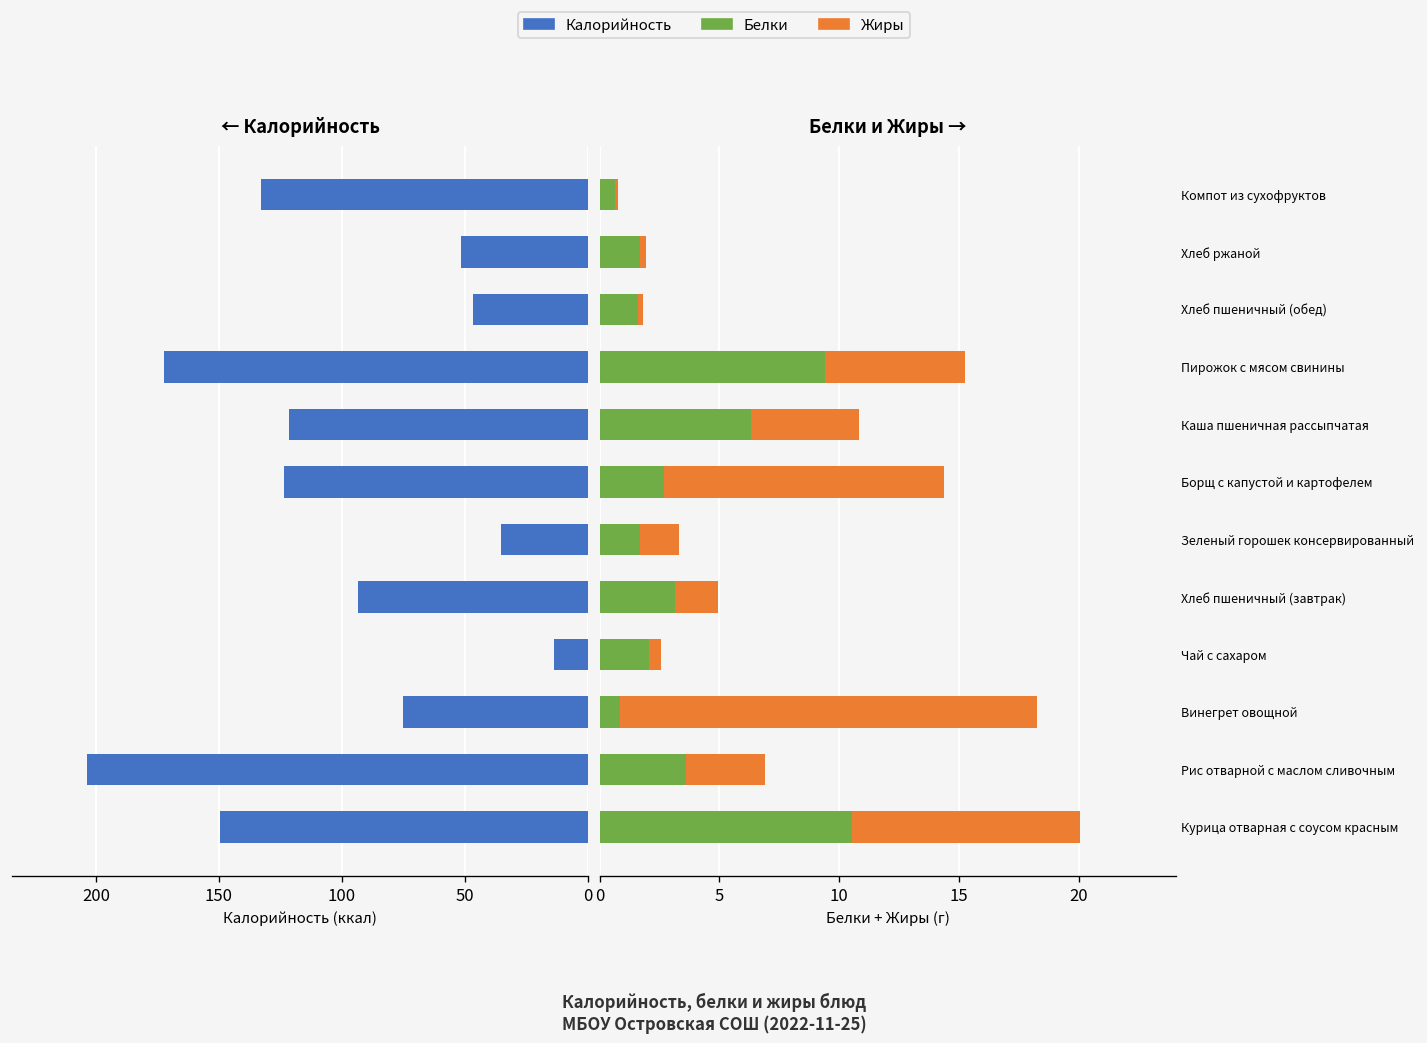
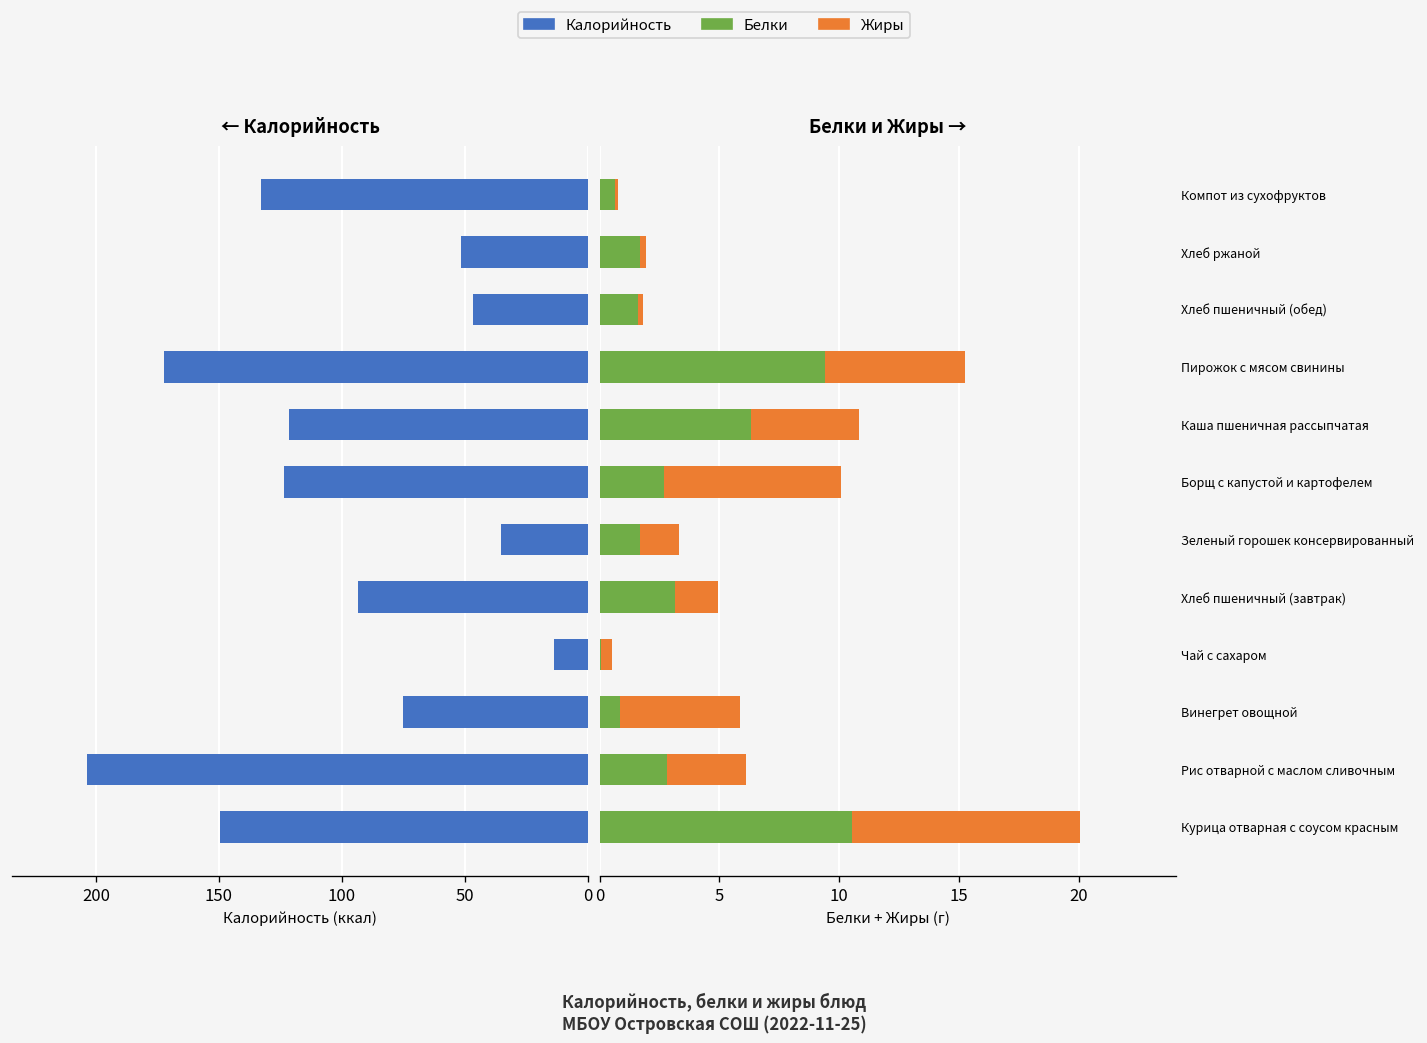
Белки и Жиры →, Жиры, Борщ с капустой и картофелем: 11.7 -> 7.3
Белки и Жиры →, Белки, Чай с сахаром: 2.1 -> 0.1
Белки и Жиры →, Жиры, Винегрет овощной: 17.4 -> 5.0
Белки и Жиры →, Белки, Рис отварной с маслом сливочным: 3.6 -> 2.8
